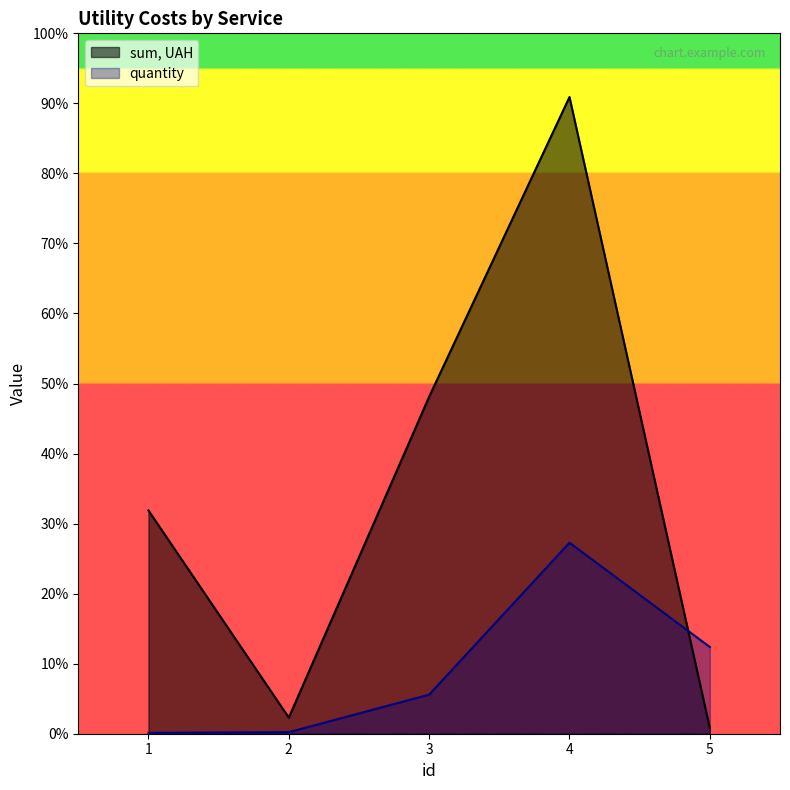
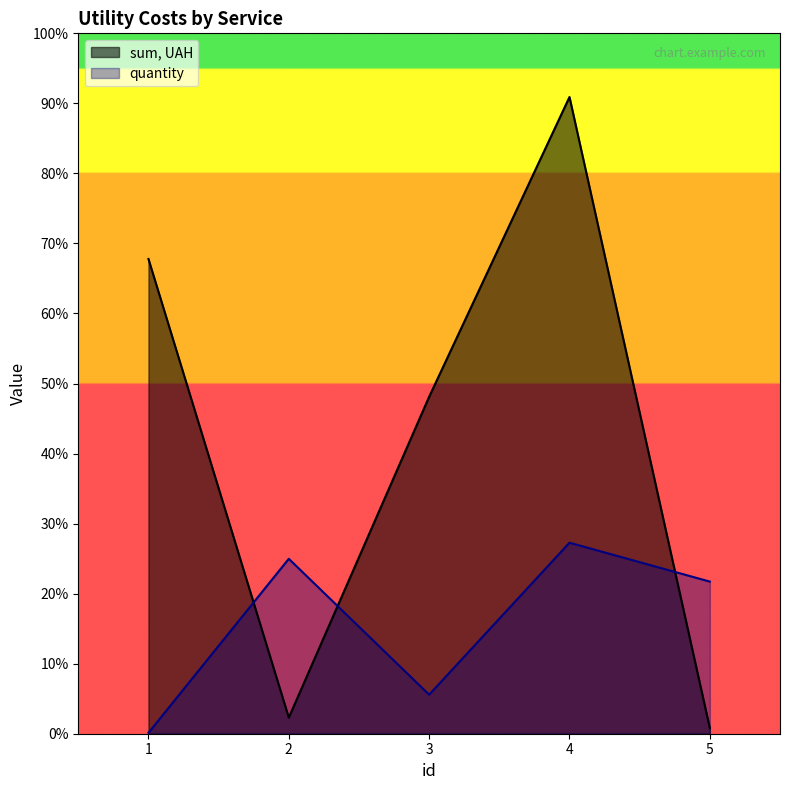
sum, UAH, 1: 32% -> 68%
quantity, 2: 0% -> 25%
quantity, 5: 12% -> 22%
